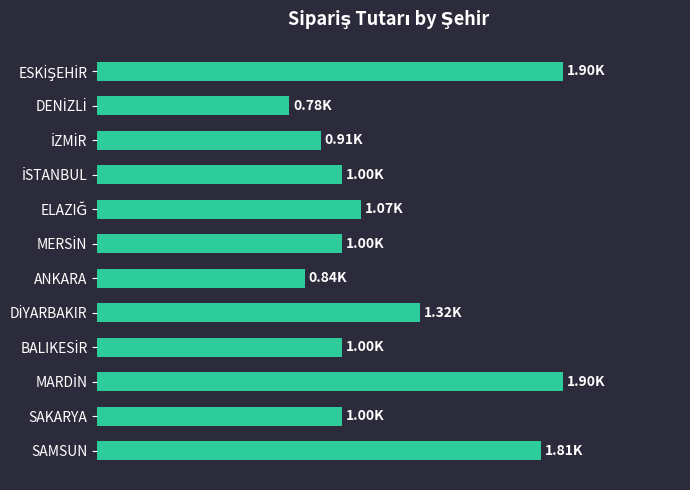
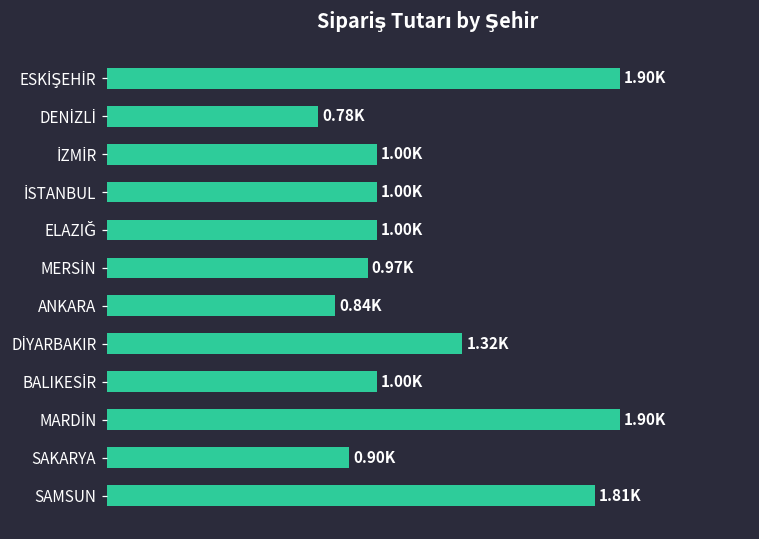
İZMİR: 0.91K -> 1.00K
ELAZIĞ: 1.07K -> 1.00K
MERSİN: 1.00K -> 0.97K
SAKARYA: 1.00K -> 0.90K
